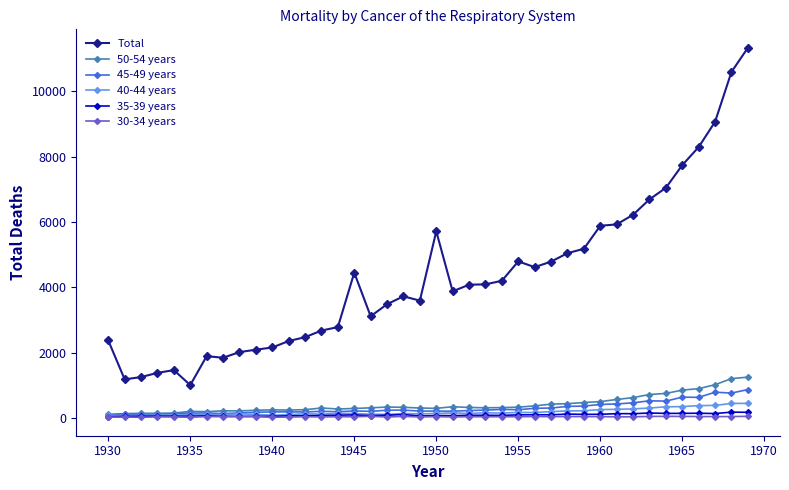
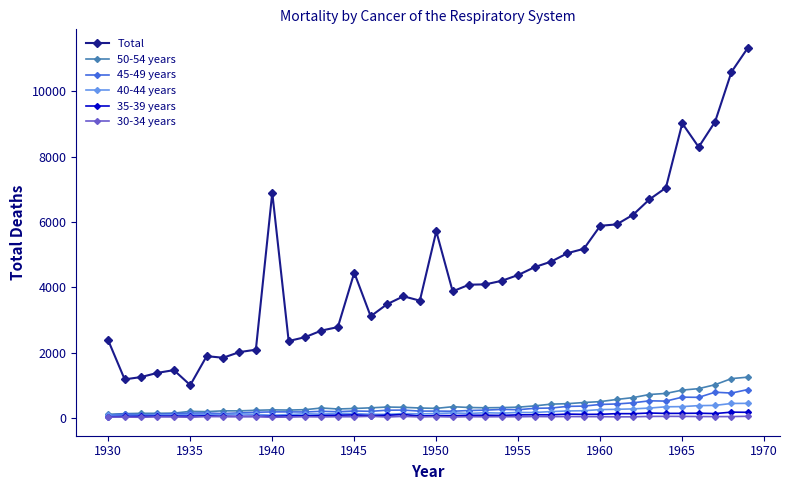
Total, 1940: 2200 -> 6900
Total, 1955: 4800 -> 4400
Total, 1965: 7700 -> 9000
